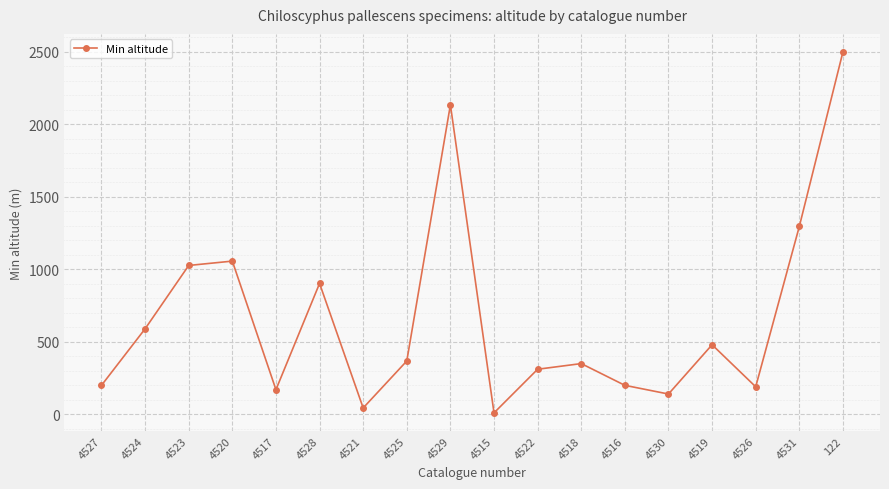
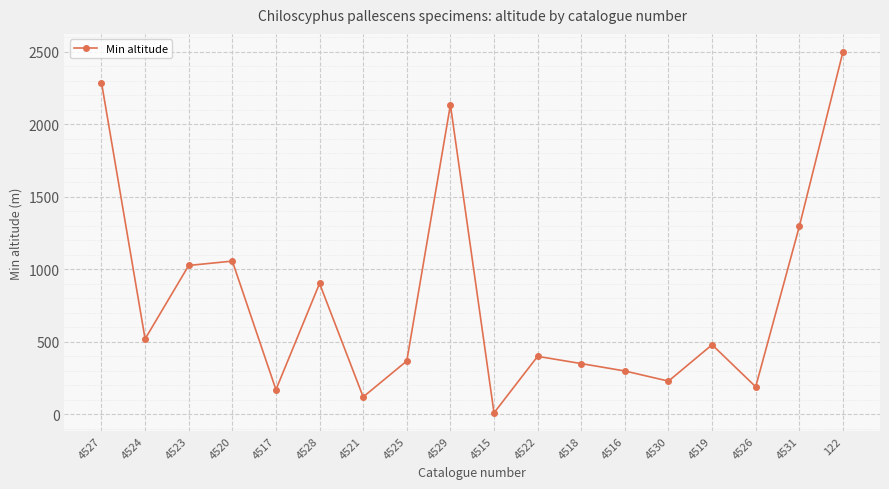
4527: 200 -> 2290
4524: 590 -> 520
4521: 40 -> 120
4522: 310 -> 400
4516: 200 -> 300
4530: 140 -> 230
